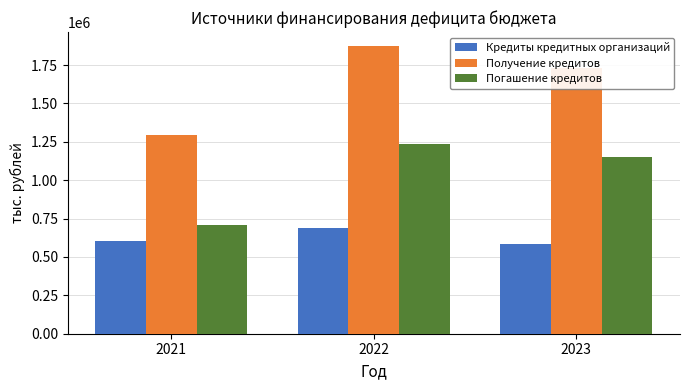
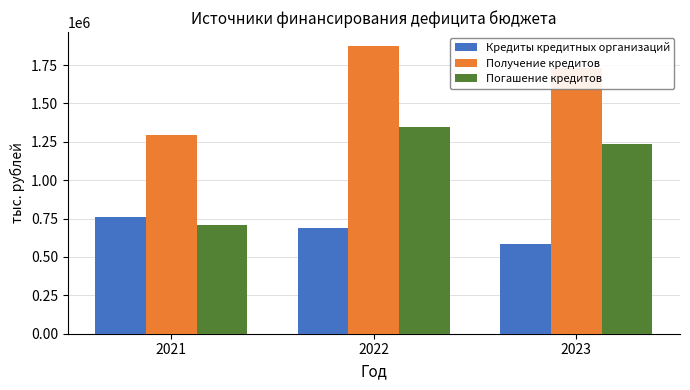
Кредиты кредитных организаций, 2021: 600000 -> 760000
Погашение кредитов, 2022: 1230000 -> 1350000
Погашение кредитов, 2023: 1150000 -> 1240000
